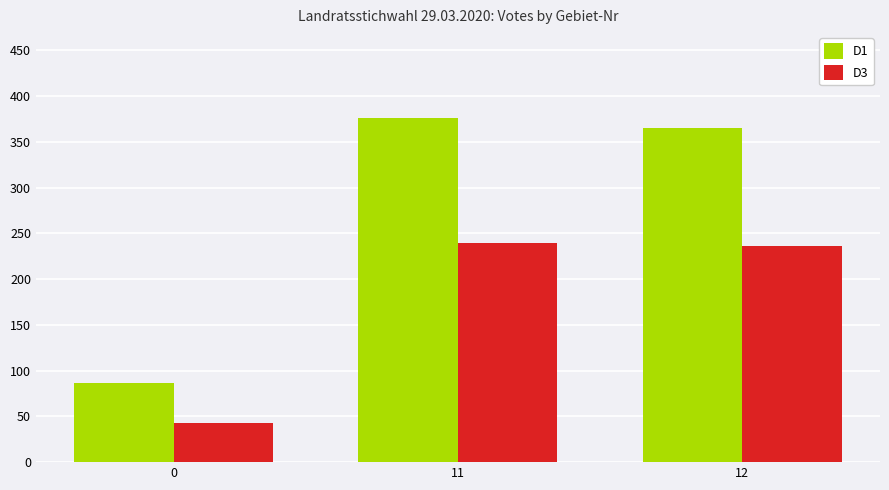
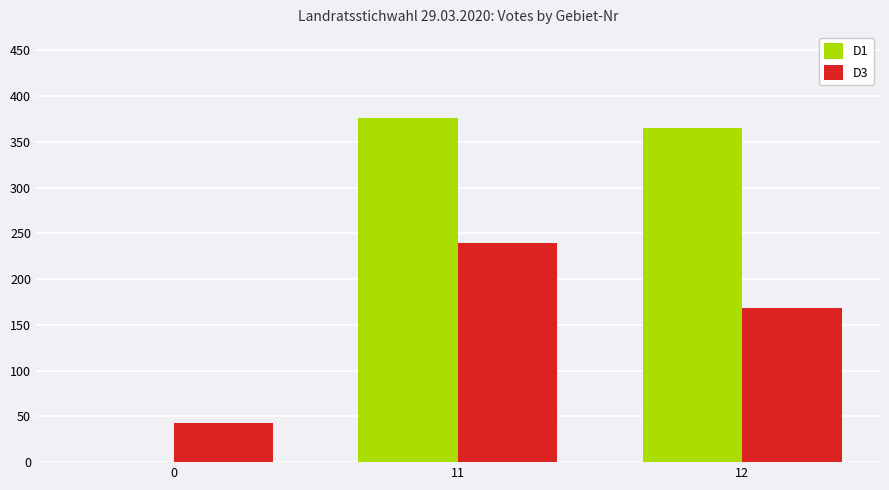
D1, 0: 90 -> 0
D3, 12: 240 -> 170
